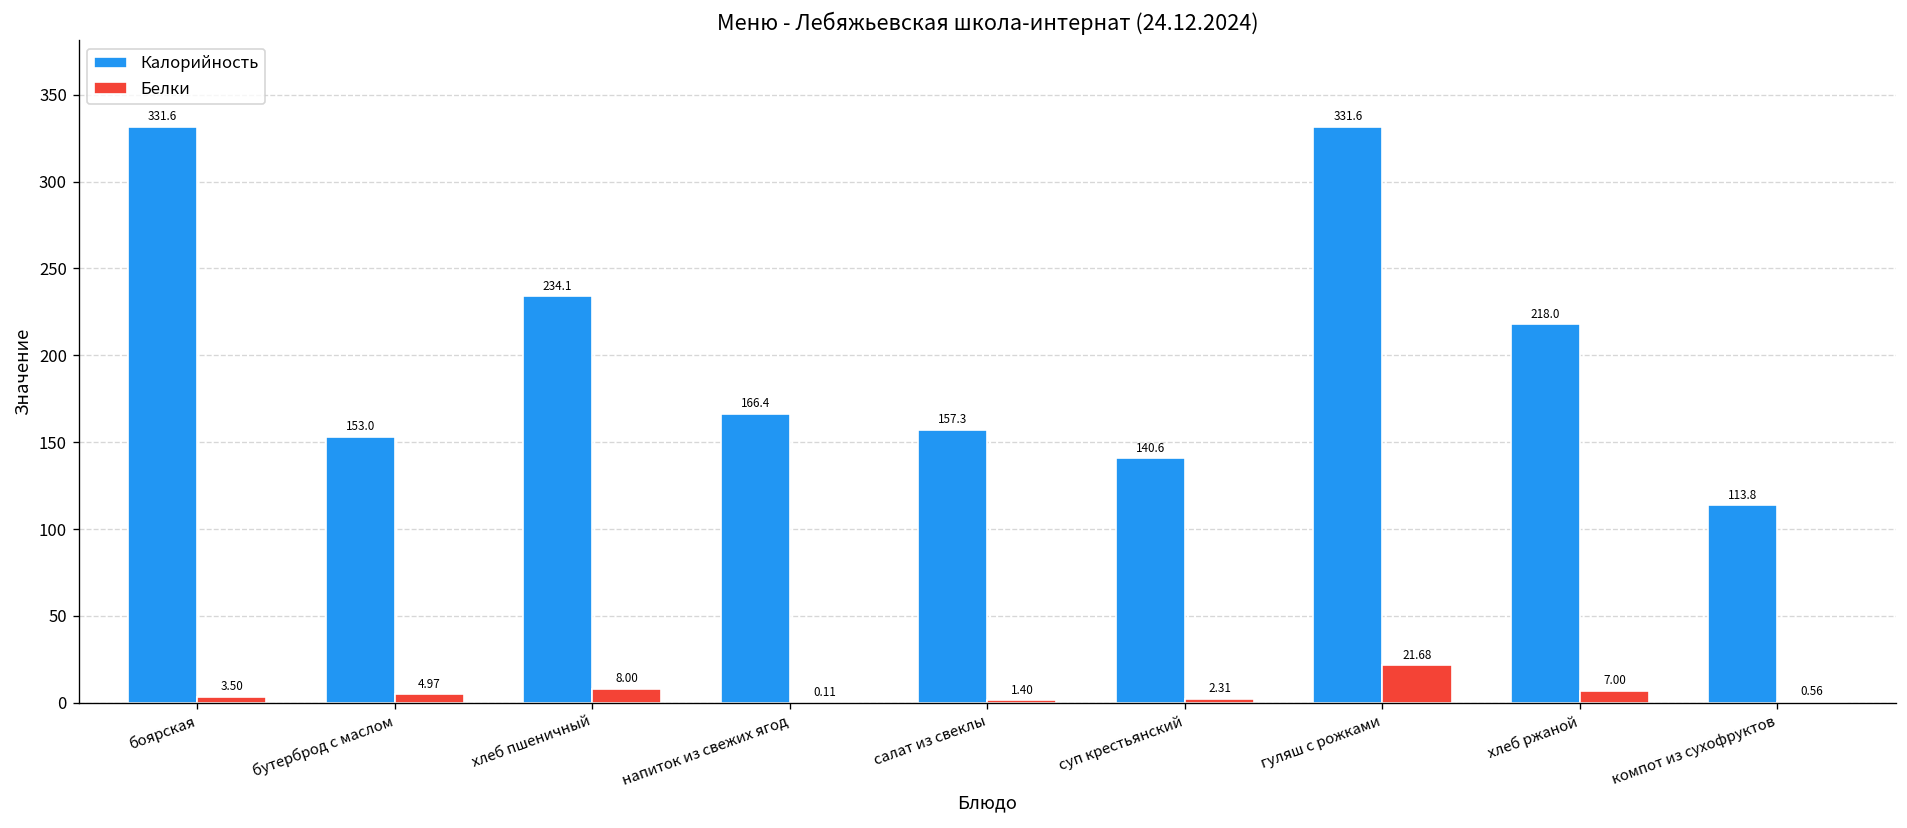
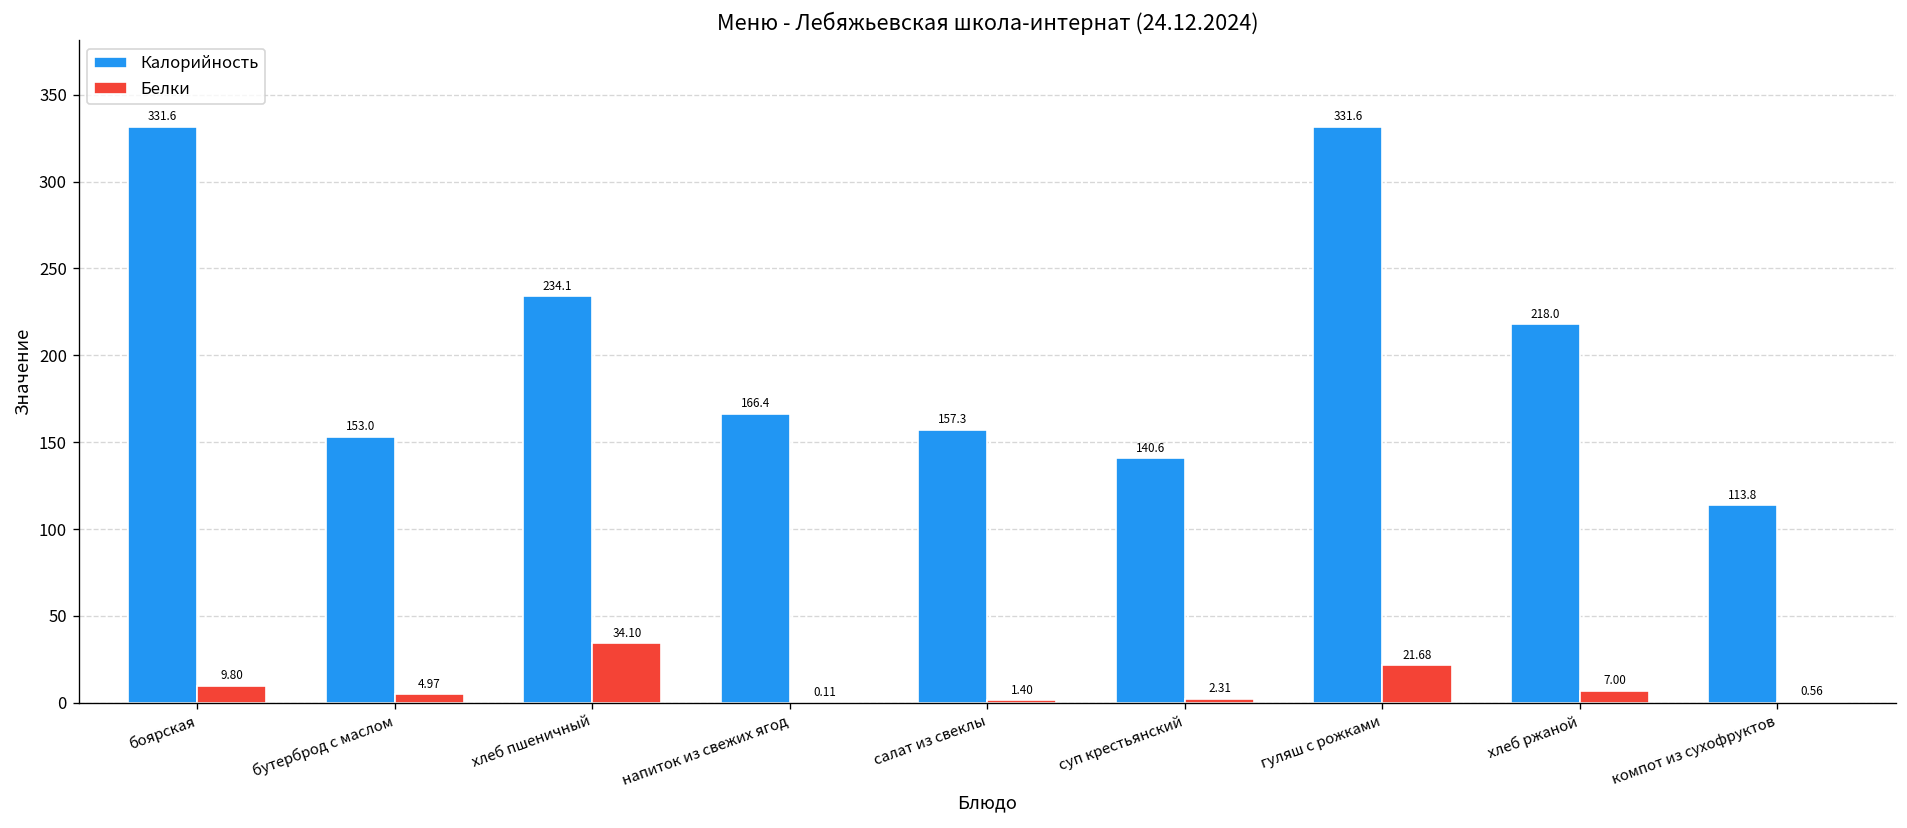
Белки, боярская: 3.50 -> 9.80
Белки, хлеб пшеничный: 8.00 -> 34.10
